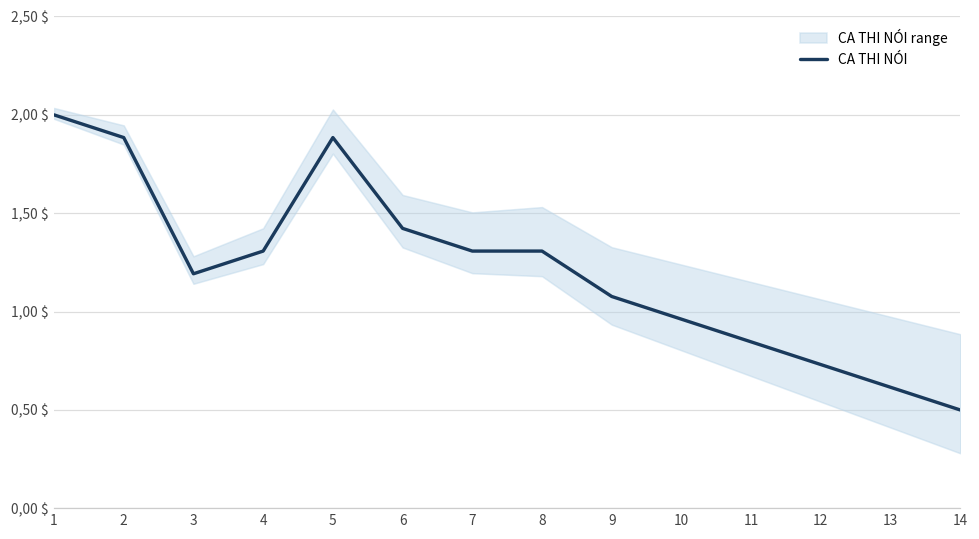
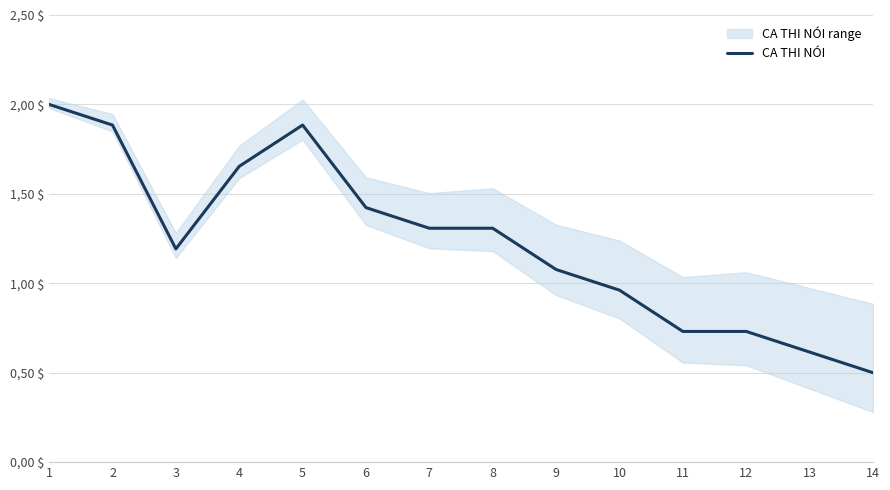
CA THI NÓI, 4: 131 $ -> 165 $
CA THI NÓI, 11: 85 $ -> 73 $
